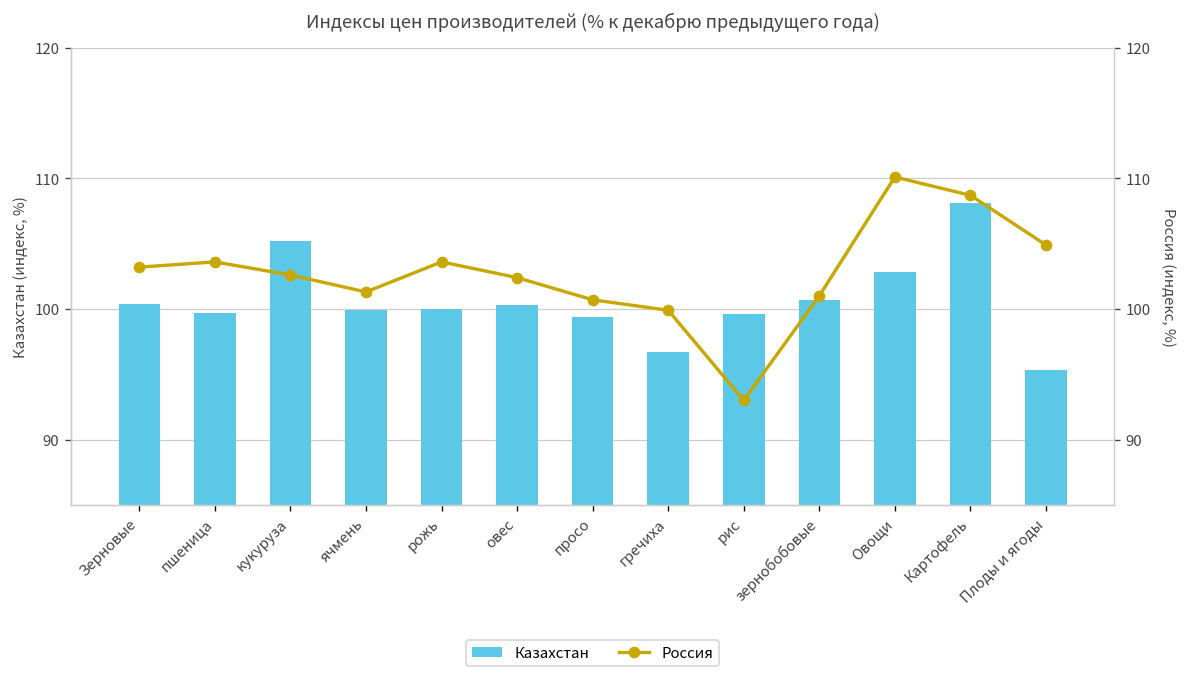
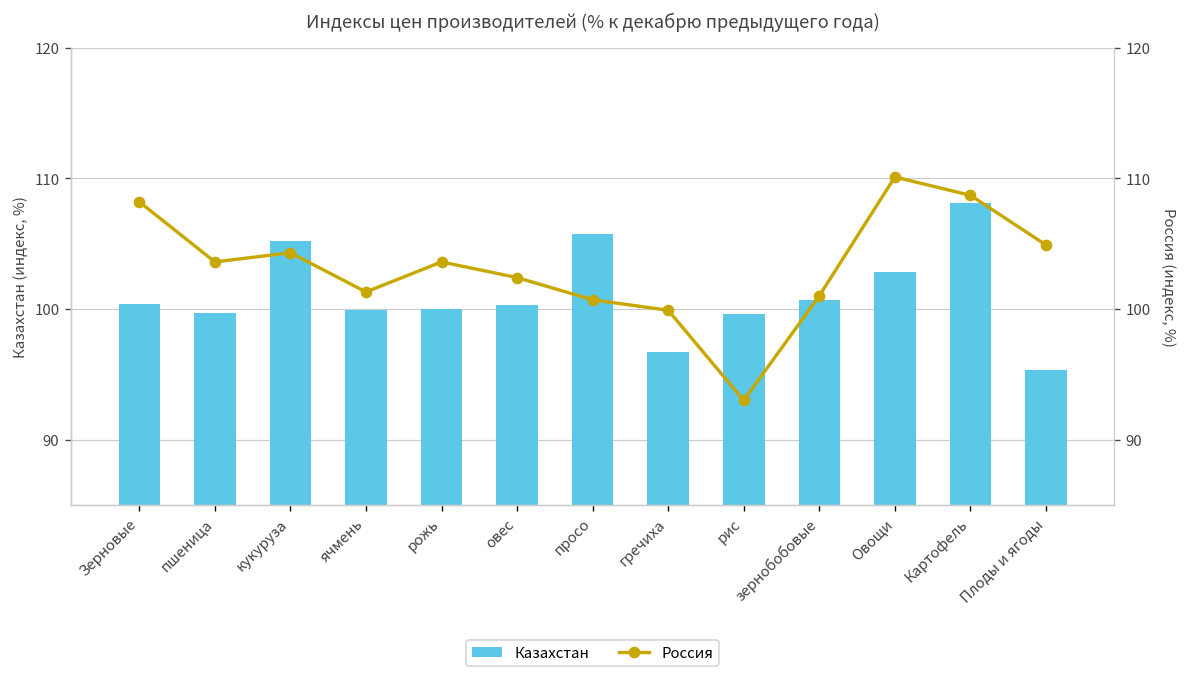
Казахстан, просо: 99.4 -> 105.7
Россия, Зерновые: 103.2 -> 108.2
Россия, кукуруза: 102.6 -> 104.3
